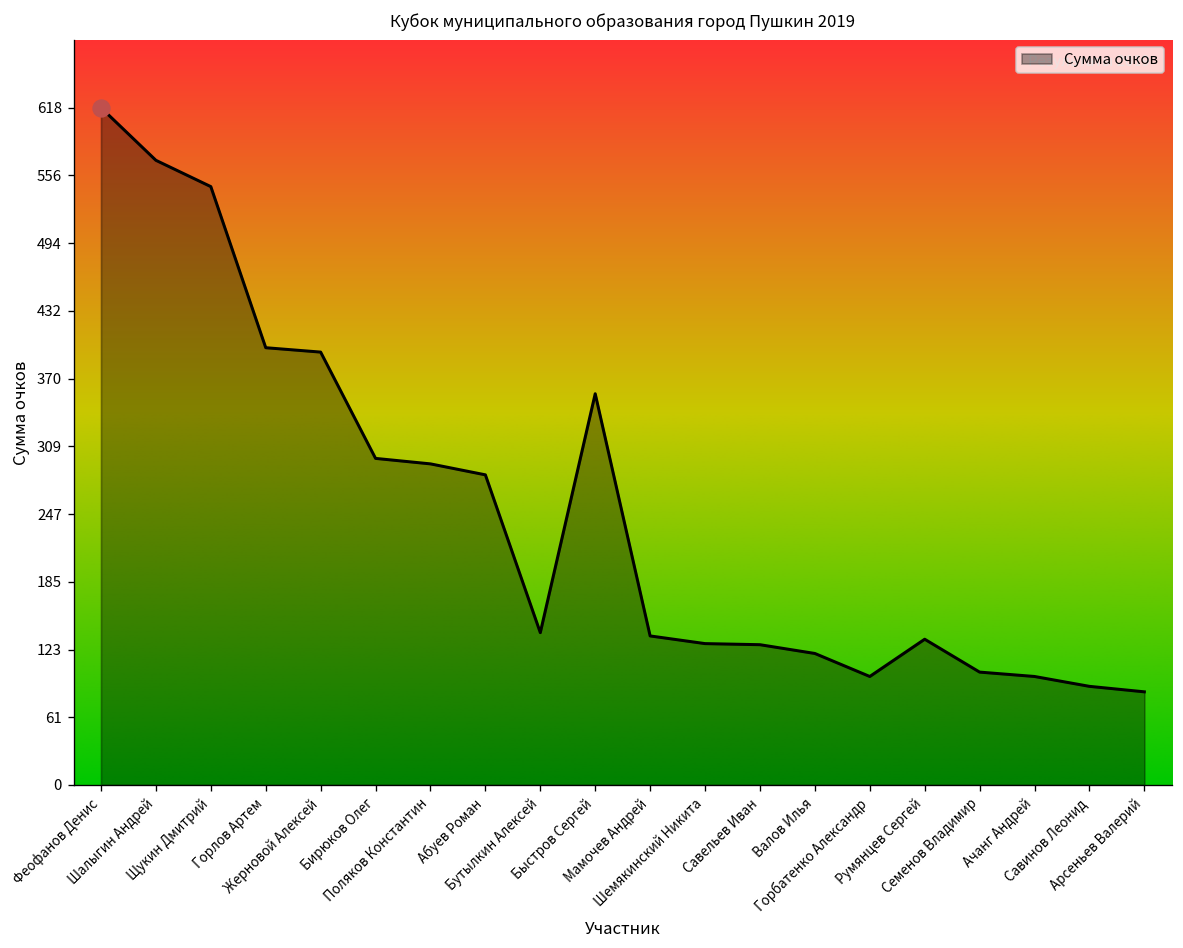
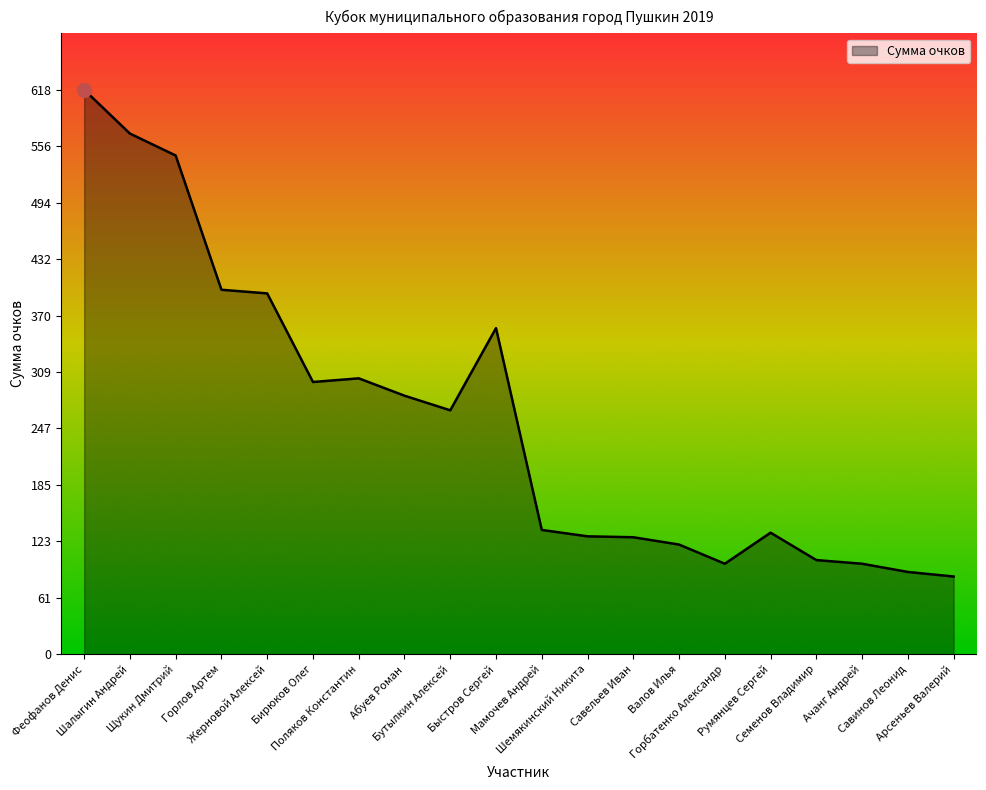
Сумма очков, Поляков Константин: 290 -> 300
Сумма очков, Бутылкин Алексей: 140 -> 270
